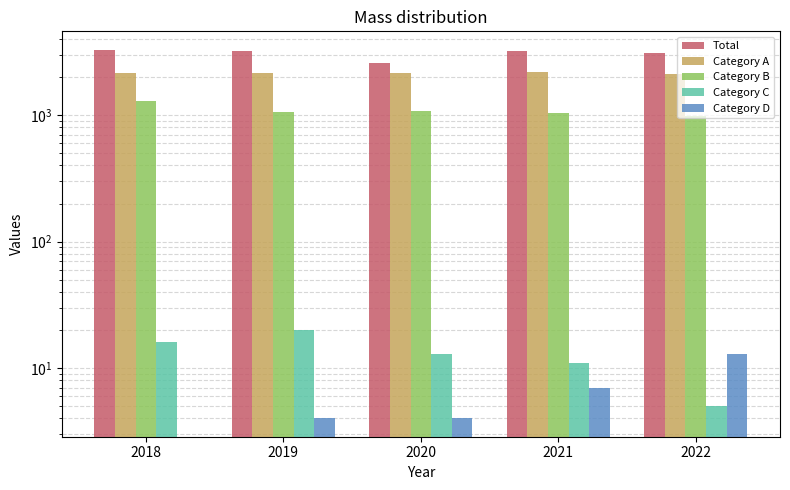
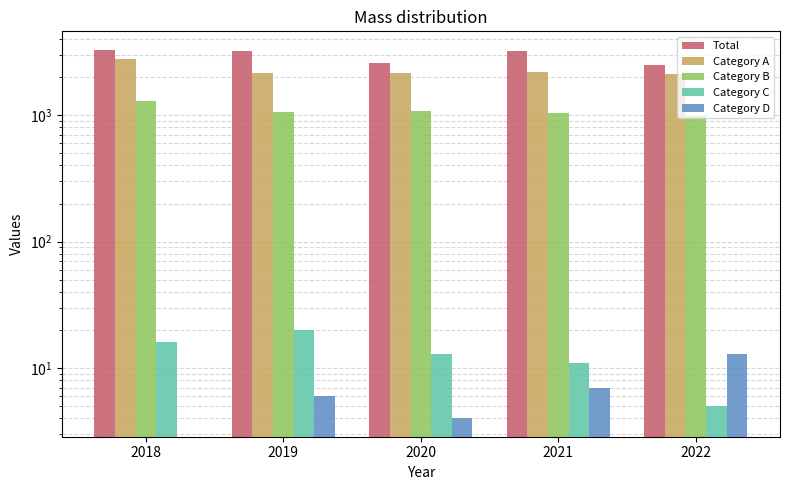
Category A, 2018: 2200 -> 2800
Category D, 2019: 4 -> 6
Total, 2022: 3100 -> 2500
